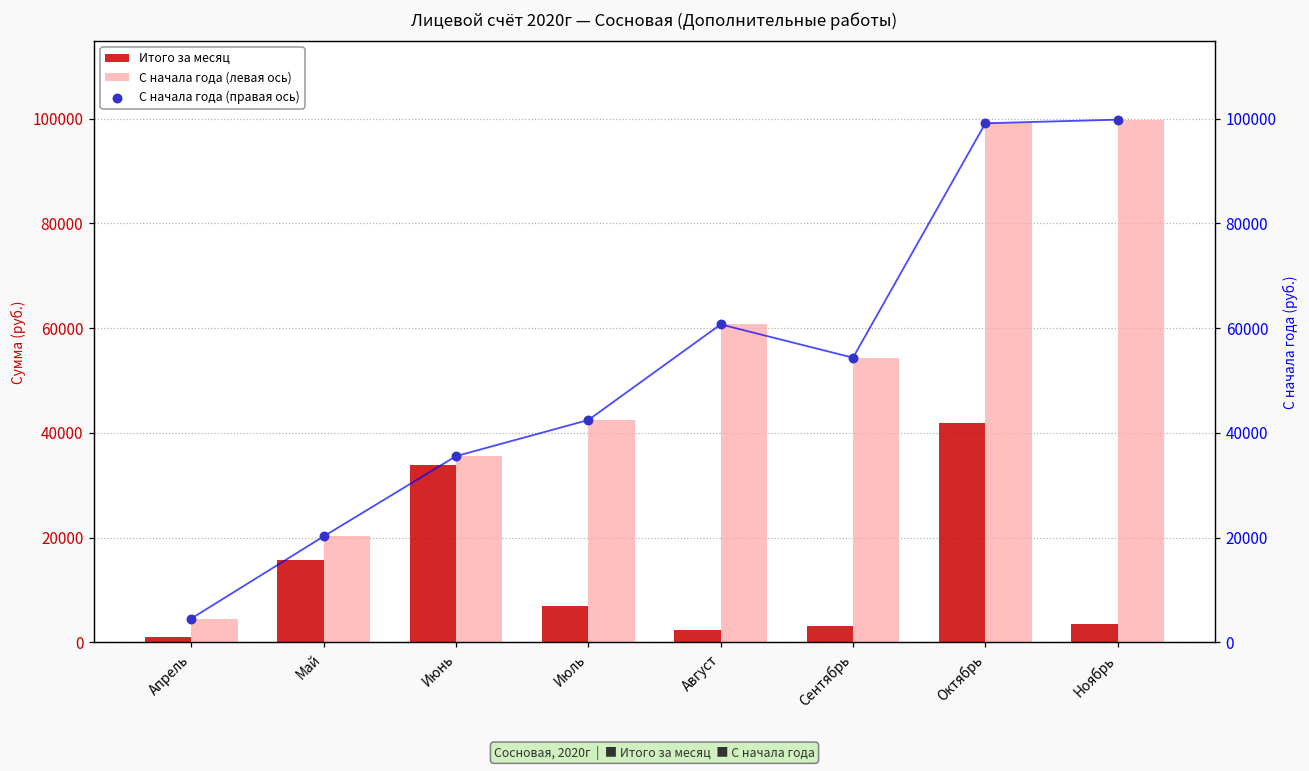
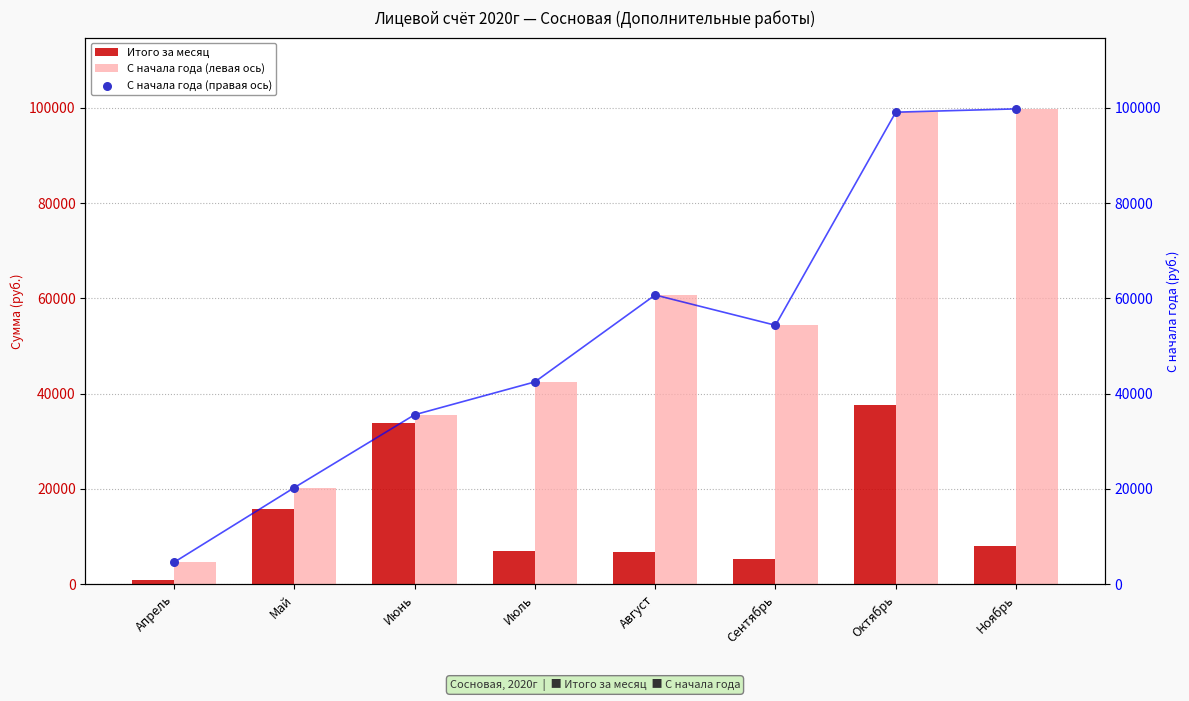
Итого за месяц, Август: 2000 -> 7000
Итого за месяц, Сентябрь: 3000 -> 5000
Итого за месяц, Октябрь: 42000 -> 38000
Итого за месяц, Ноябрь: 4000 -> 8000
